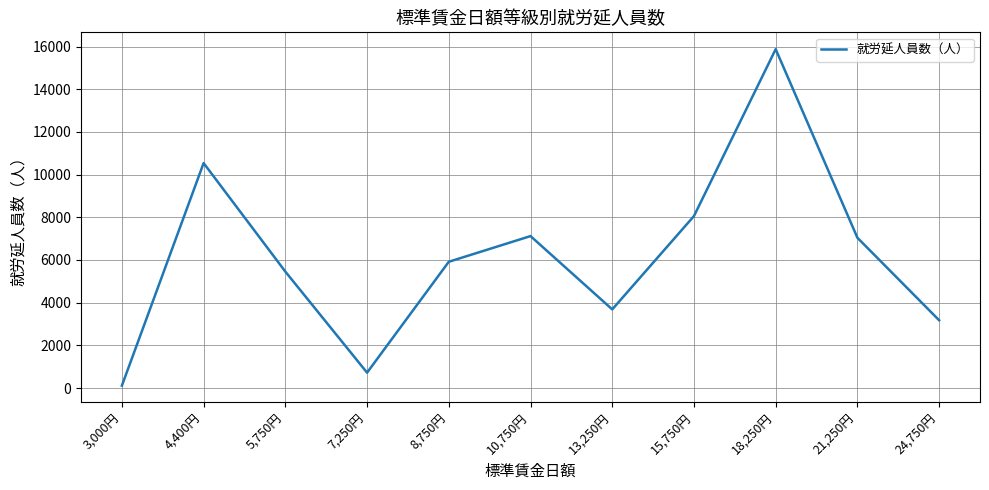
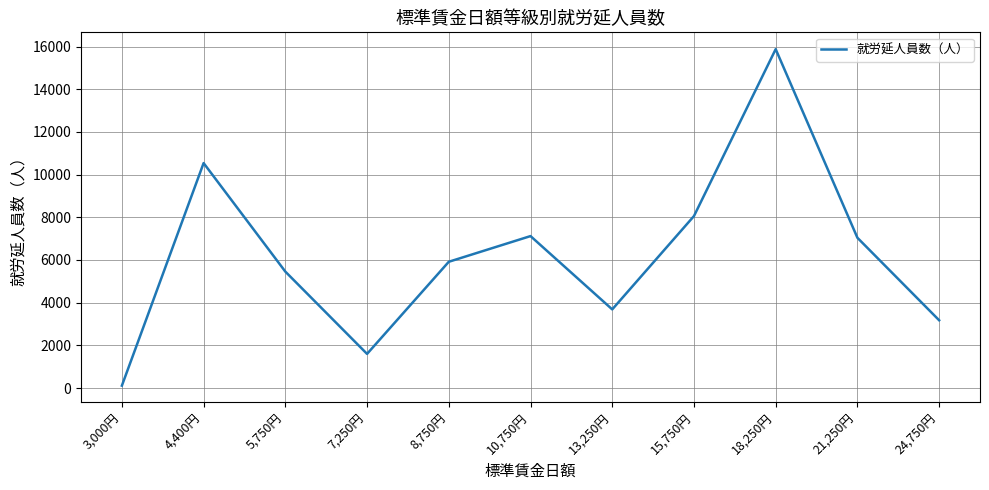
7,250円: 700 -> 1600
